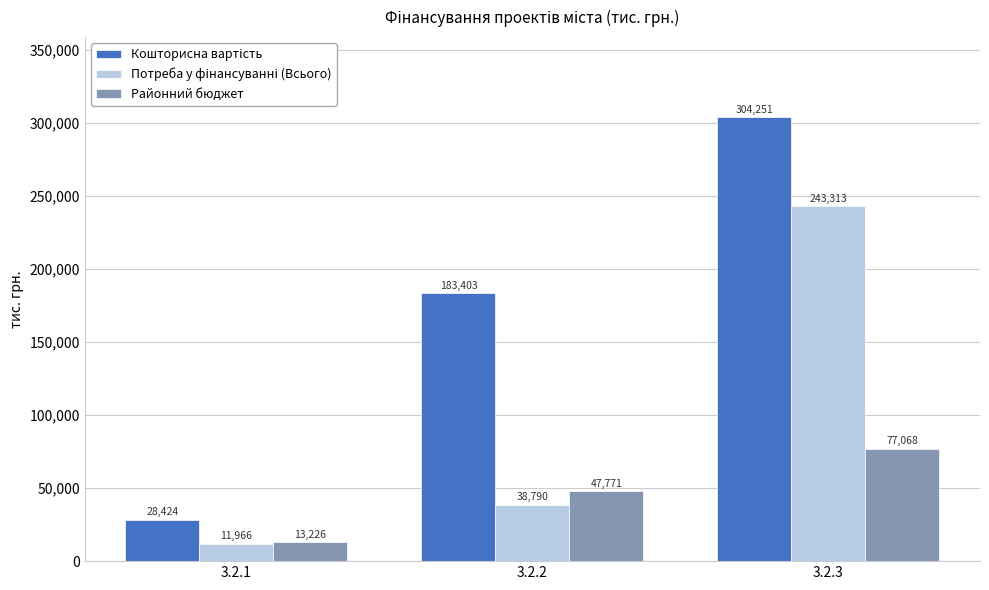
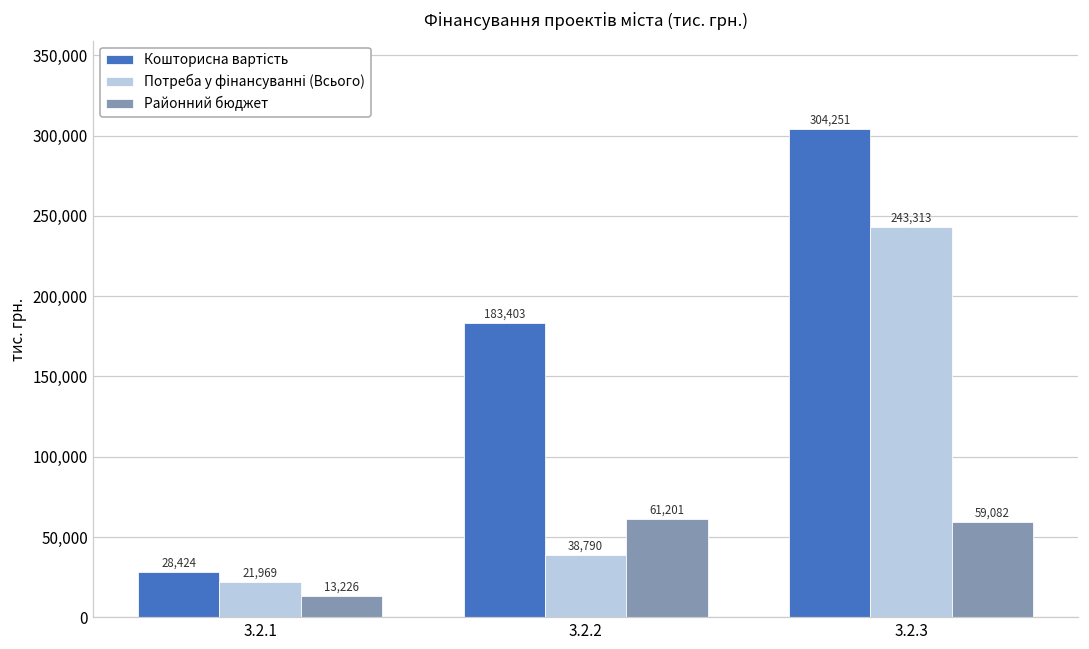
Потреба у фінансуванні (Всього), 3.2.1: 11,966 -> 21,969
Районний бюджет, 3.2.2: 47,771 -> 61,201
Районний бюджет, 3.2.3: 77,068 -> 59,082
